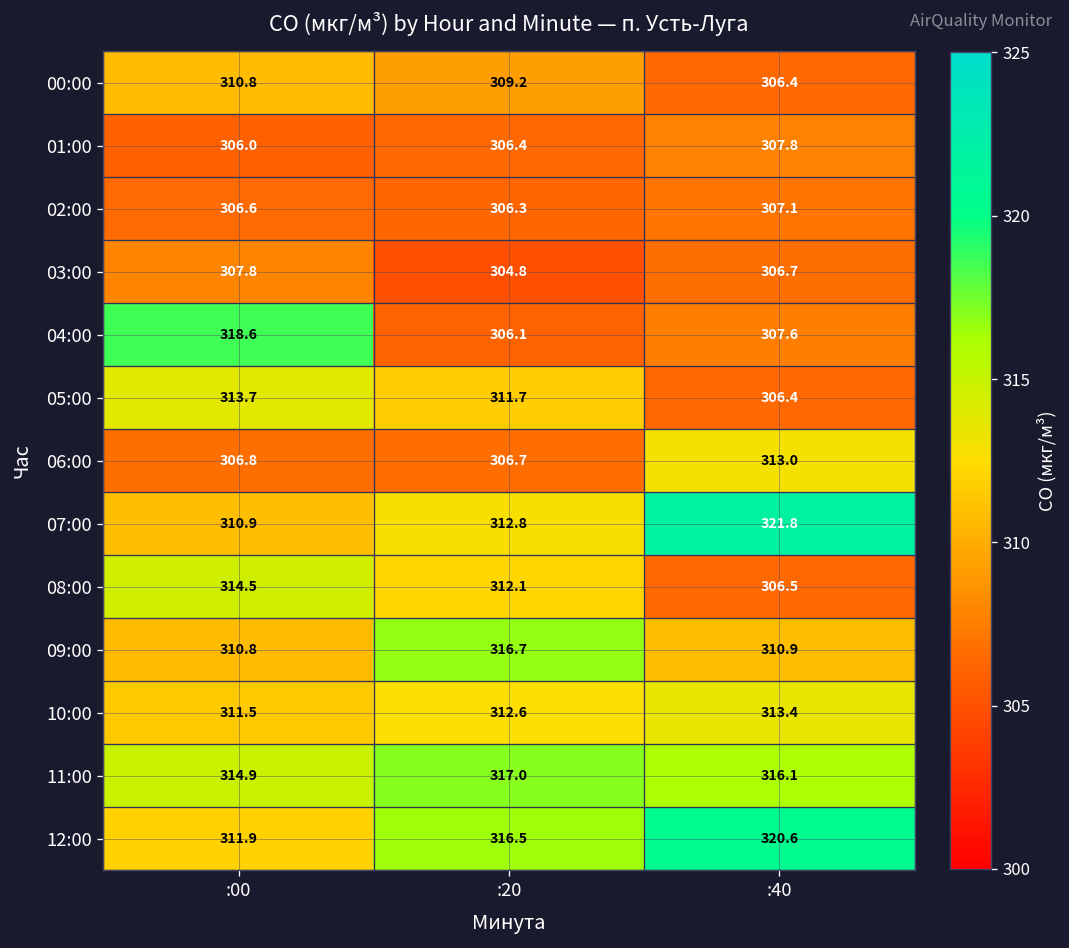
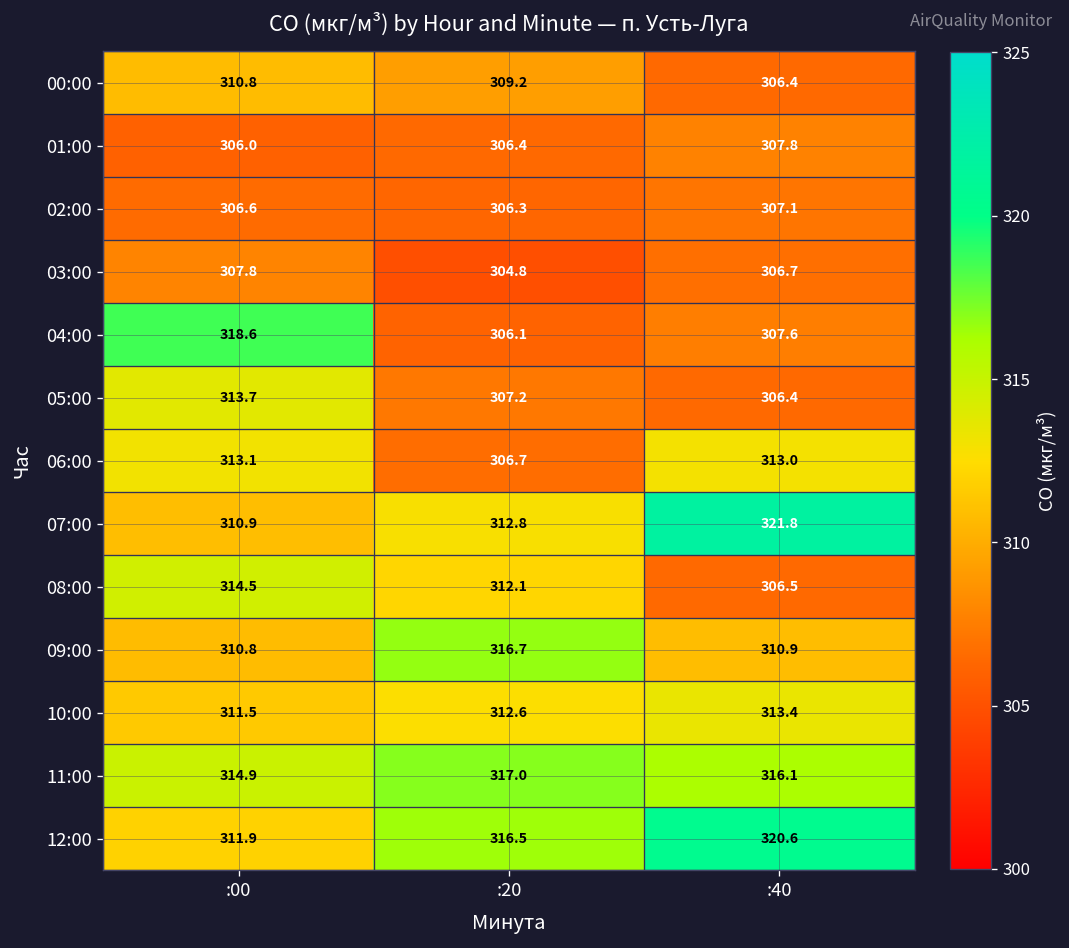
05:00, :20: 311.7 -> 307.2
06:00, :00: 306.8 -> 313.1
